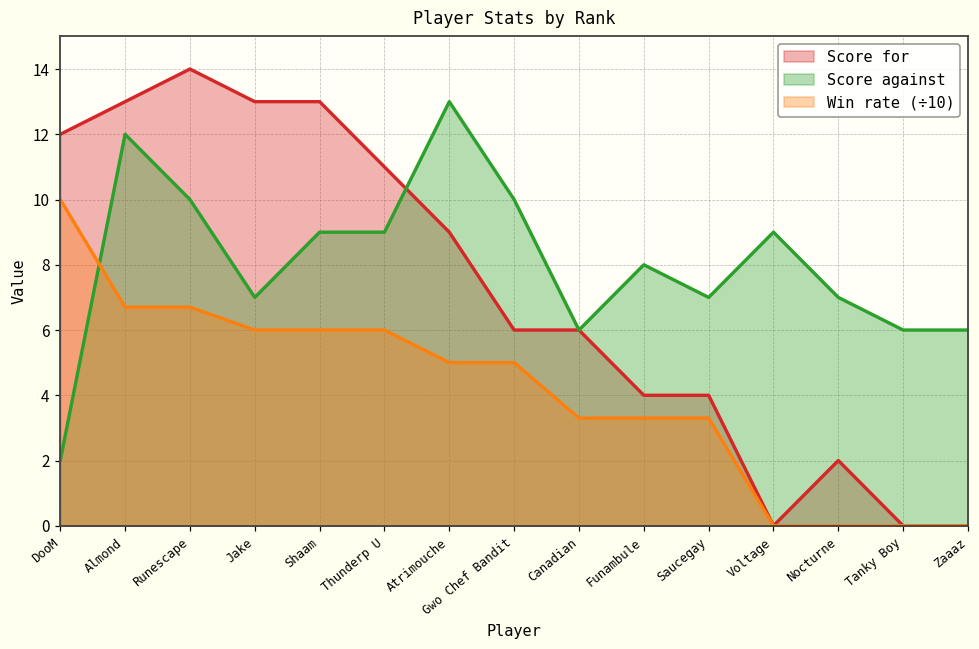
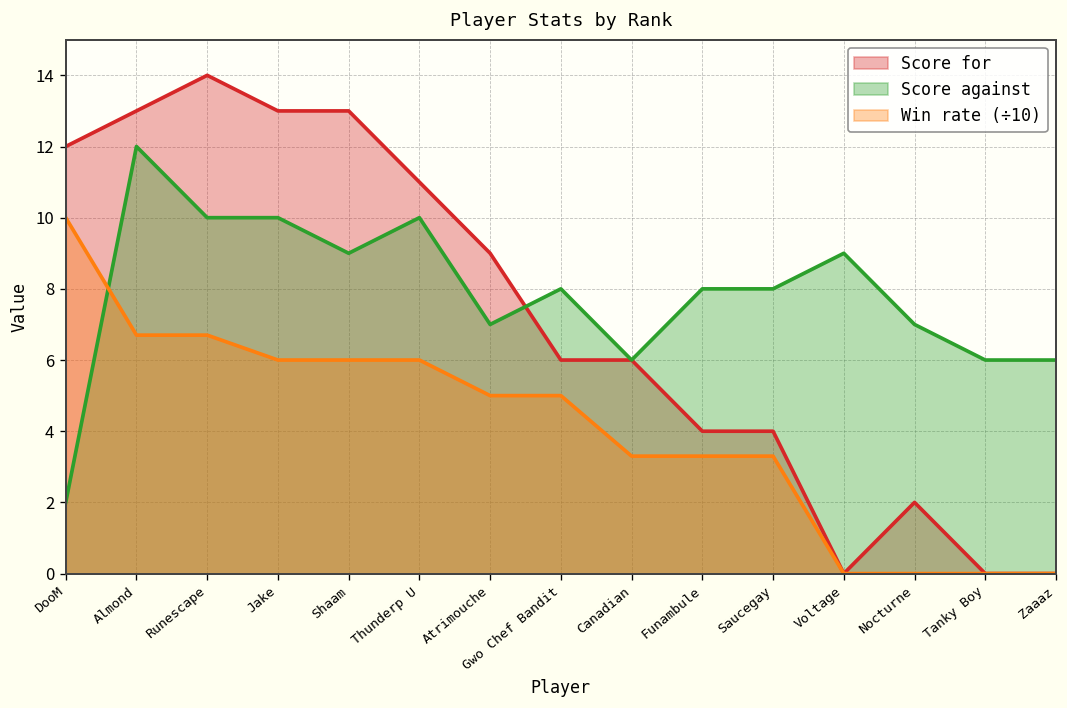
Score against, Jake: 7 -> 10
Score against, Thunderp U: 9 -> 10
Score against, Atrimouche: 13 -> 7
Score against, Gwo Chef Bandit: 10 -> 8
Score against, Saucegay: 7 -> 8
